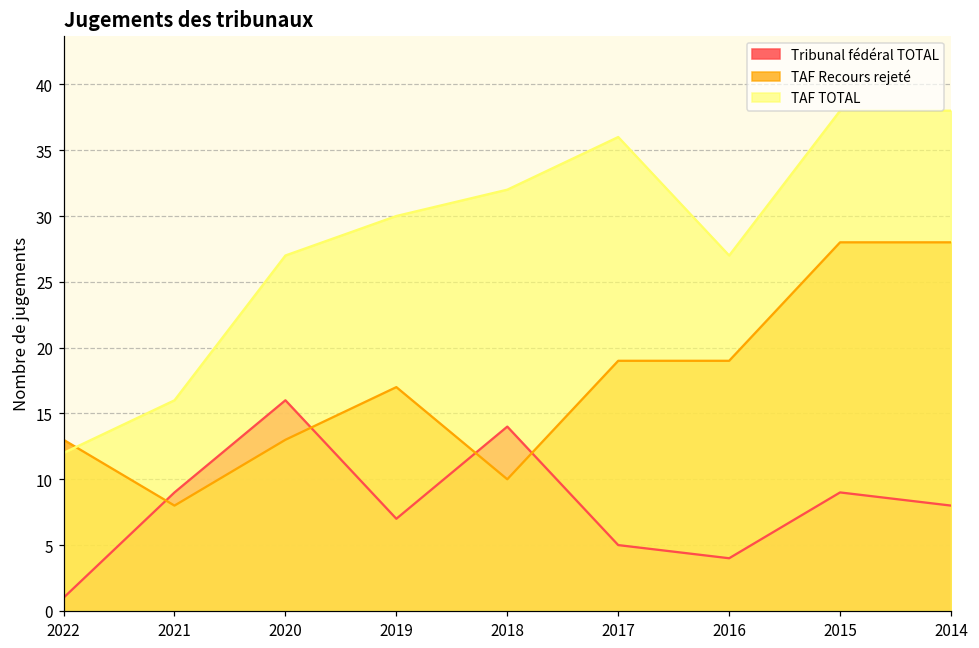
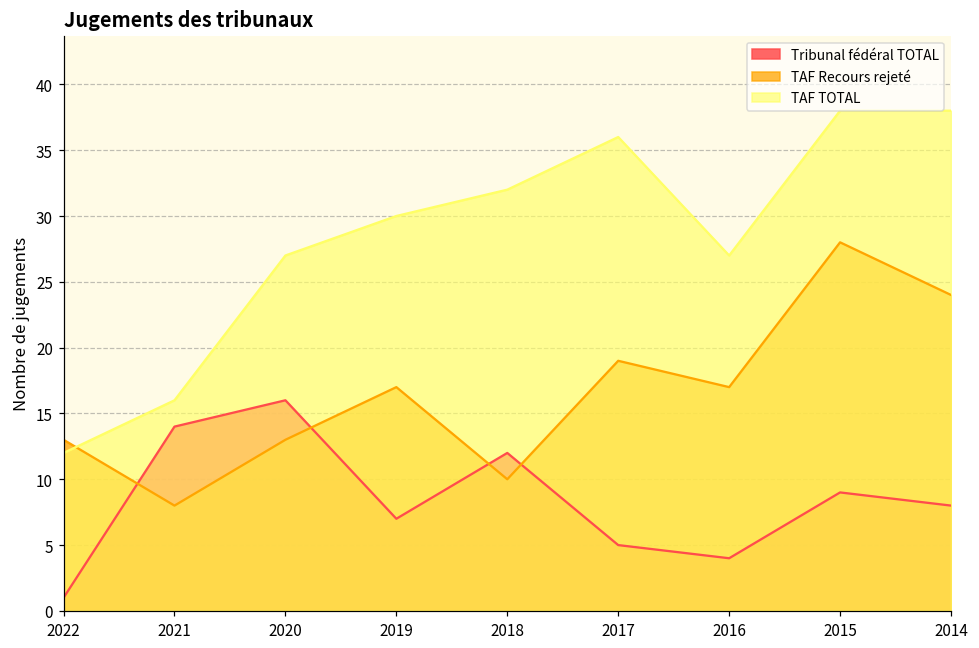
Tribunal fédéral TOTAL, 2021: 9 -> 14
Tribunal fédéral TOTAL, 2018: 14 -> 12
TAF Recours rejeté, 2016: 19 -> 17
TAF Recours rejeté, 2014: 28 -> 24
